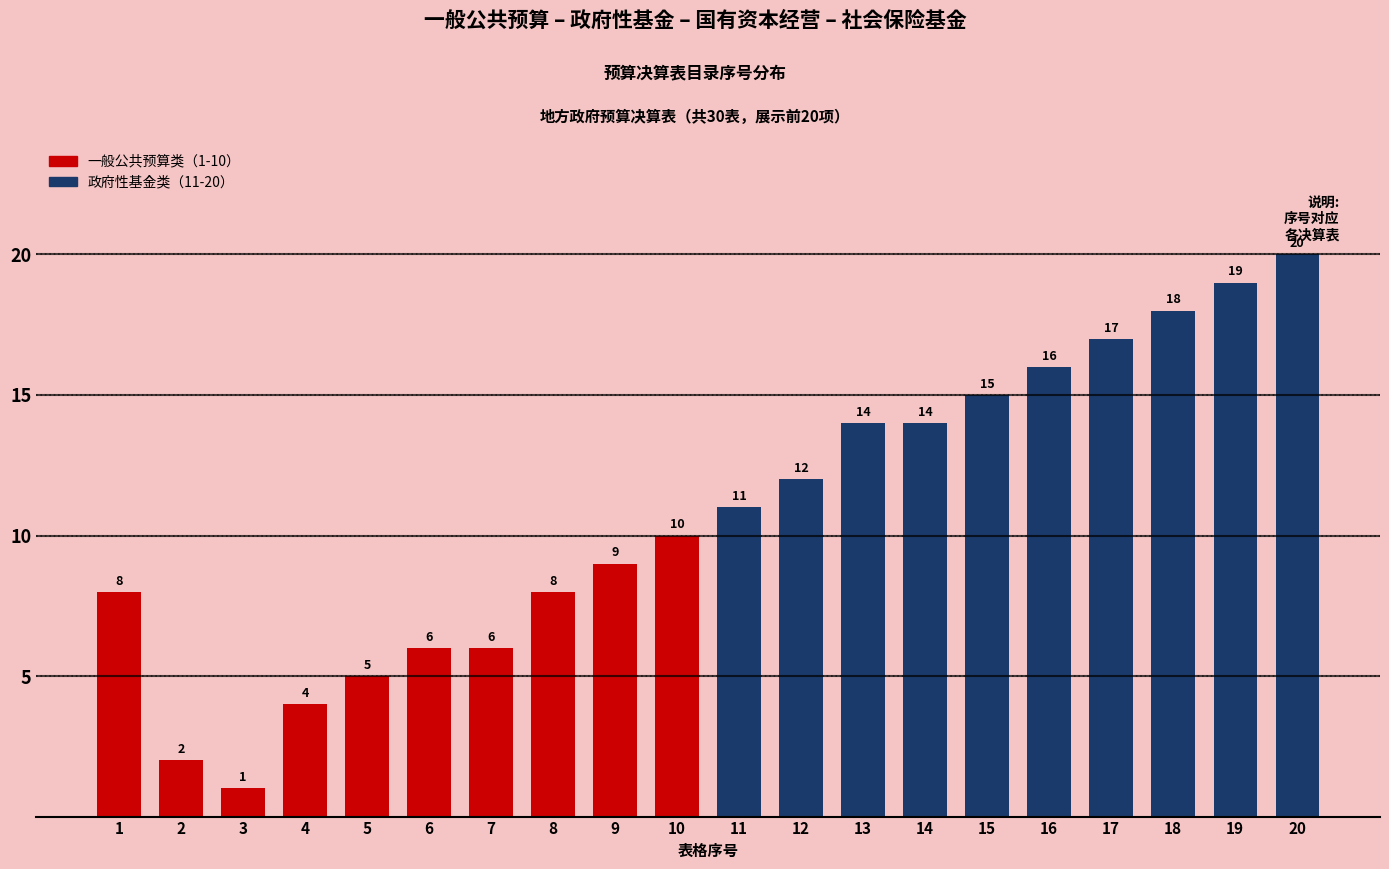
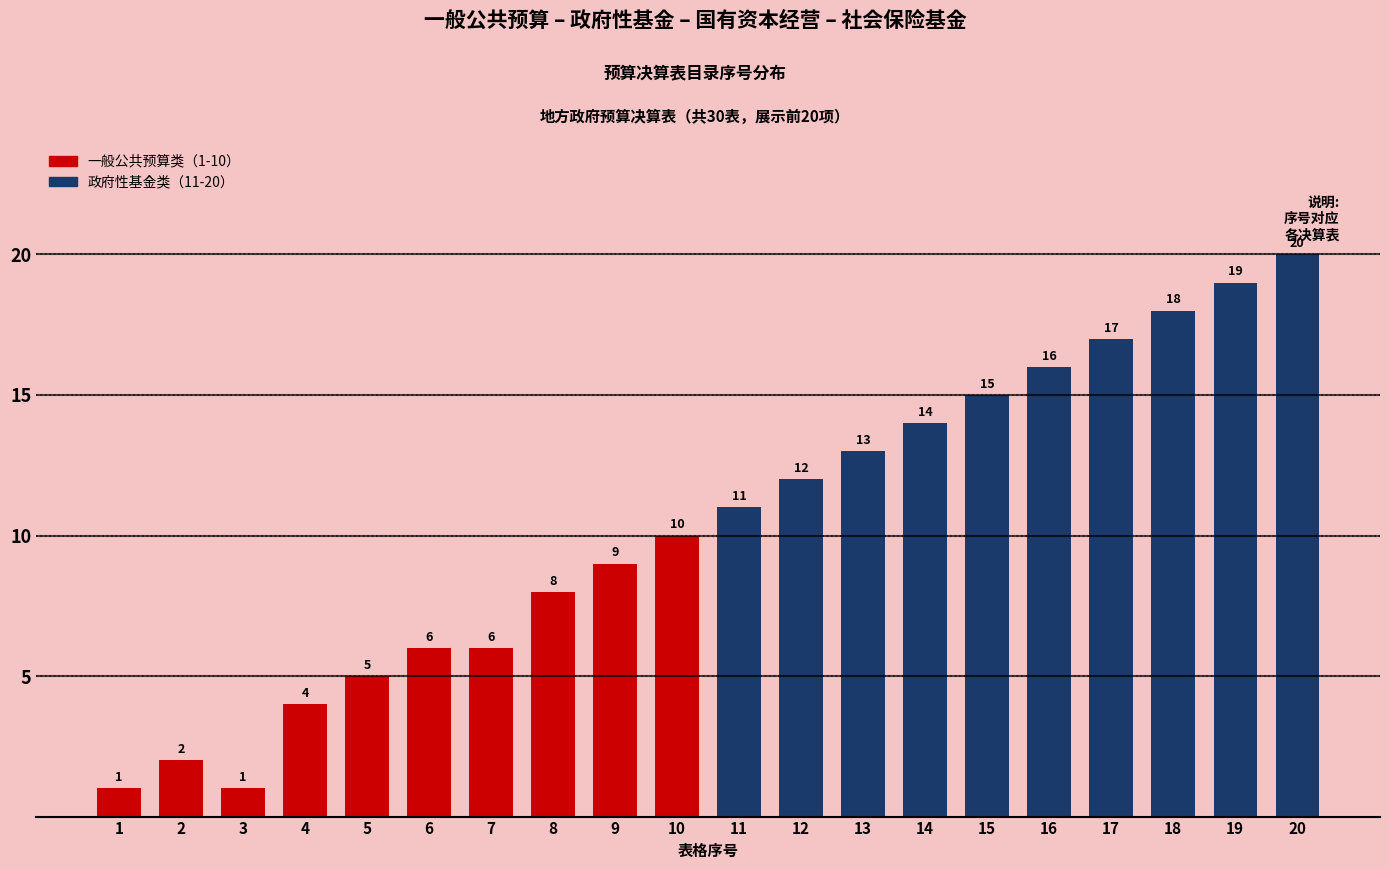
1: 8 -> 1
13: 14 -> 13
